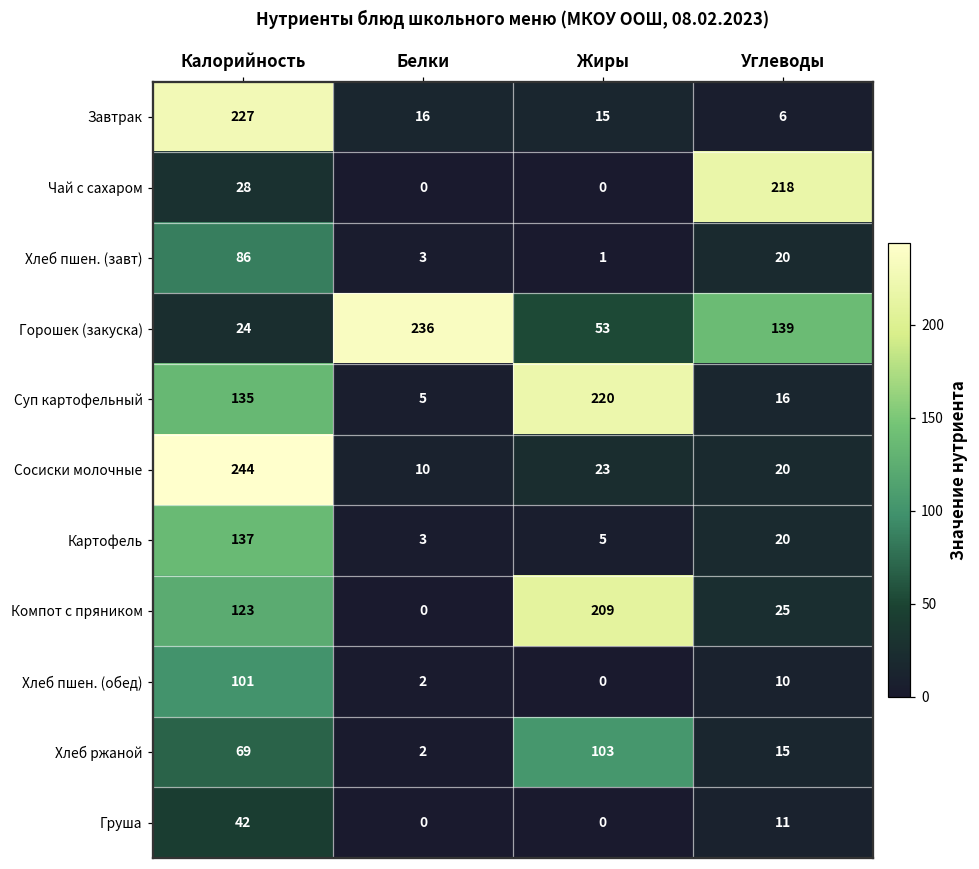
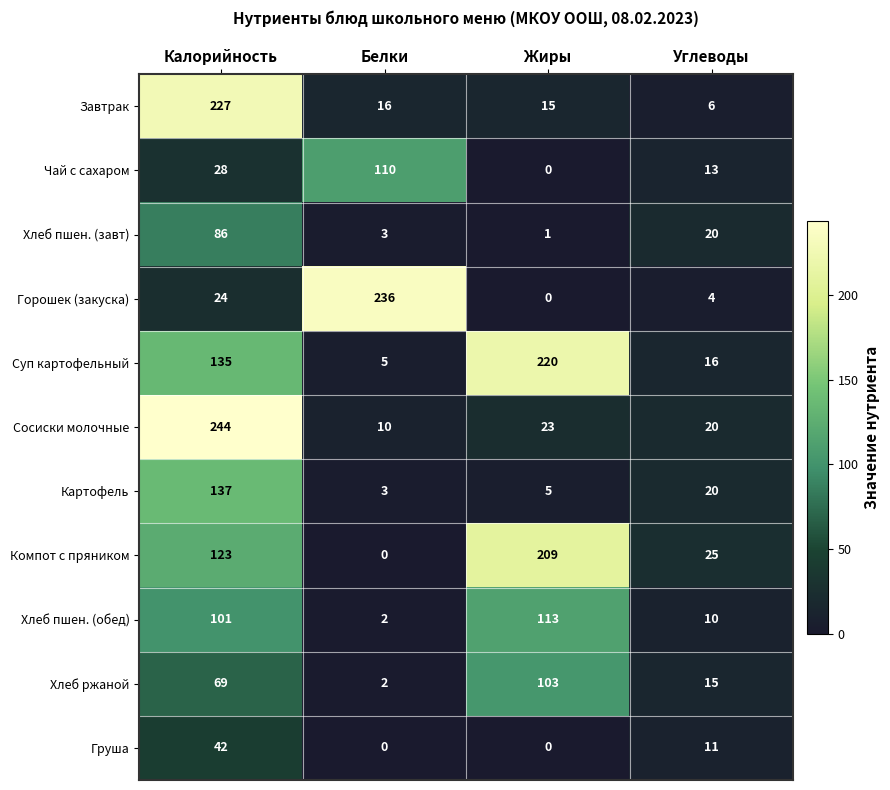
Чай с сахаром, Белки: 0 -> 110
Чай с сахаром, Углеводы: 218 -> 13
Горошек (закуска), Жиры: 53 -> 0
Горошек (закуска), Углеводы: 139 -> 4
Хлеб пшен. (обед), Жиры: 0 -> 113
